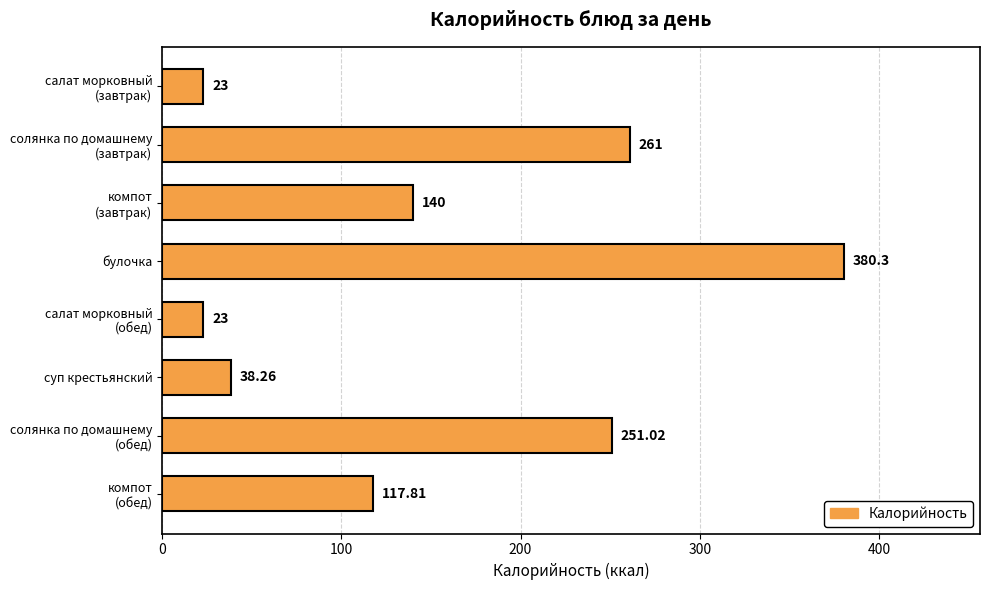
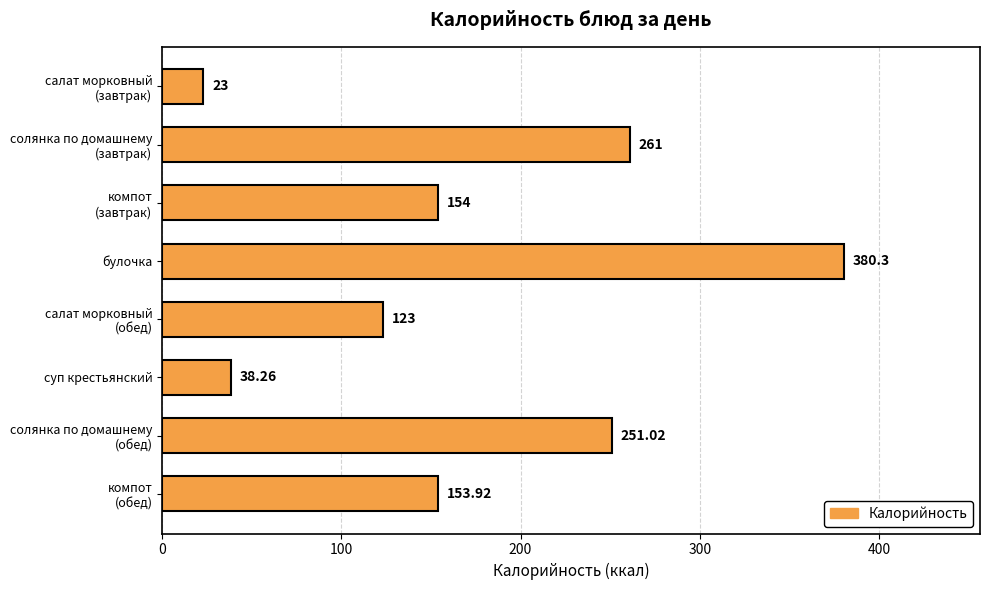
компот (завтрак): 140 -> 154
салат морковный (обед): 23 -> 123
компот (обед): 117.81 -> 153.92
